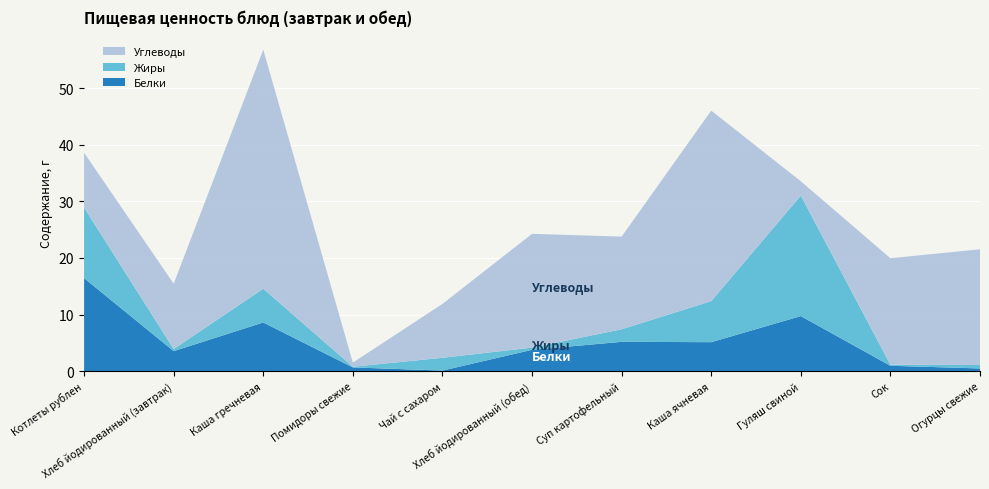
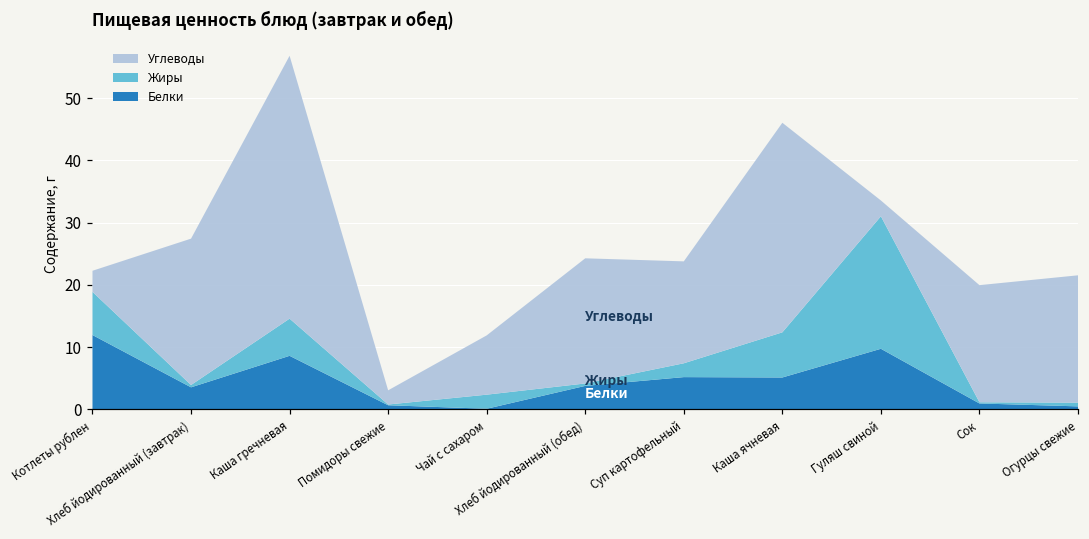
Белки, Котлеты рублен: 16 -> 12
Жиры, Котлеты рублен: 12 -> 7
Углеводы, Котлеты рублен: 10 -> 3
Углеводы, Хлеб йодированный (завтрак): 12 -> 24
Углеводы, Помидоры свежие: 1 -> 2
